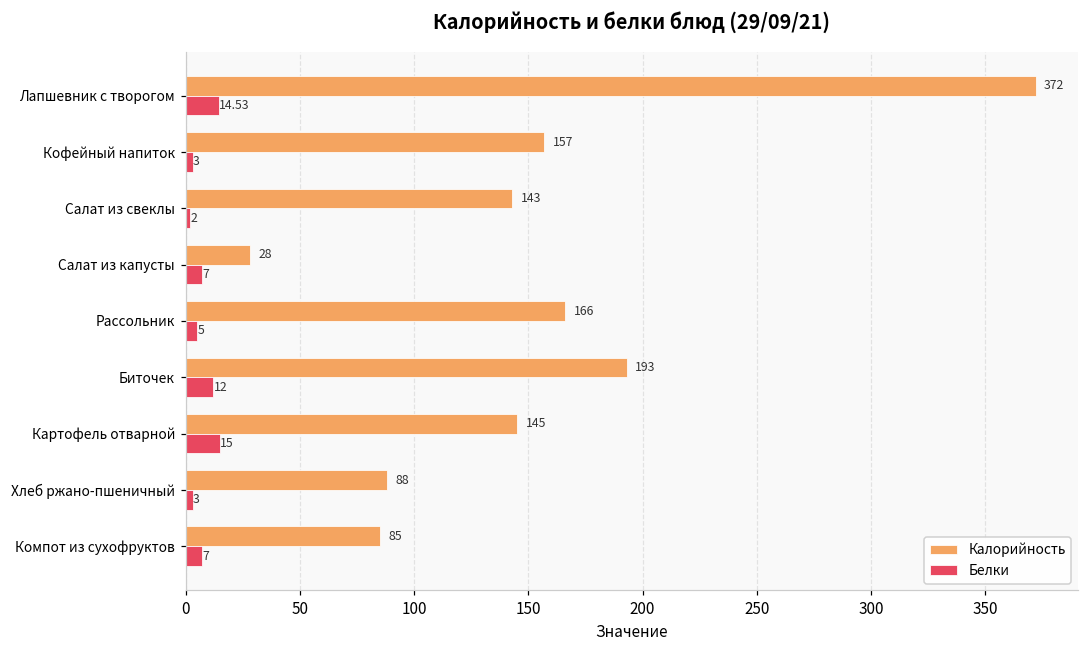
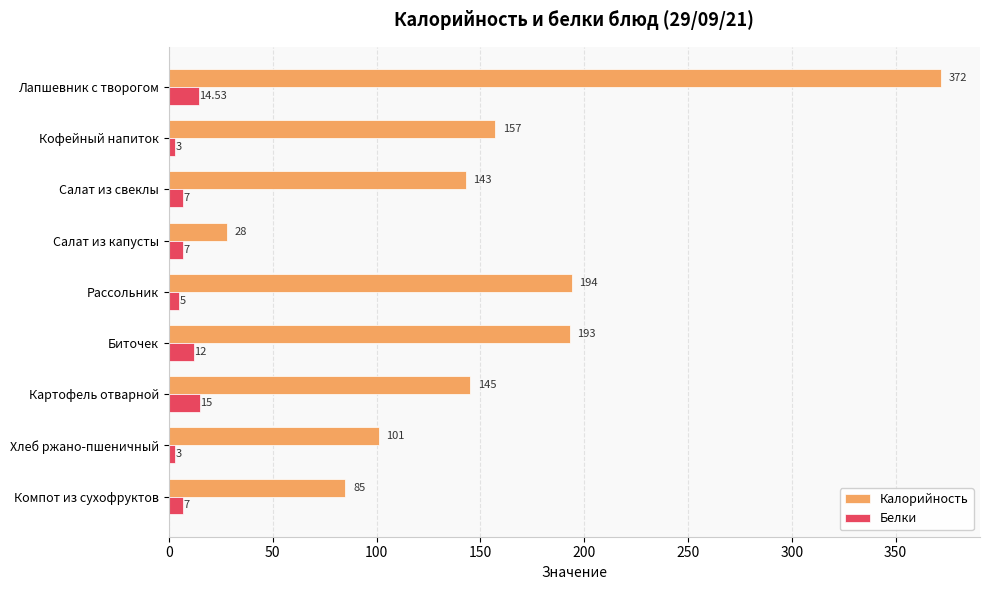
Белки, Салат из свеклы: 2 -> 7
Калорийность, Рассольник: 166 -> 194
Калорийность, Хлеб ржано-пшеничный: 88 -> 101
